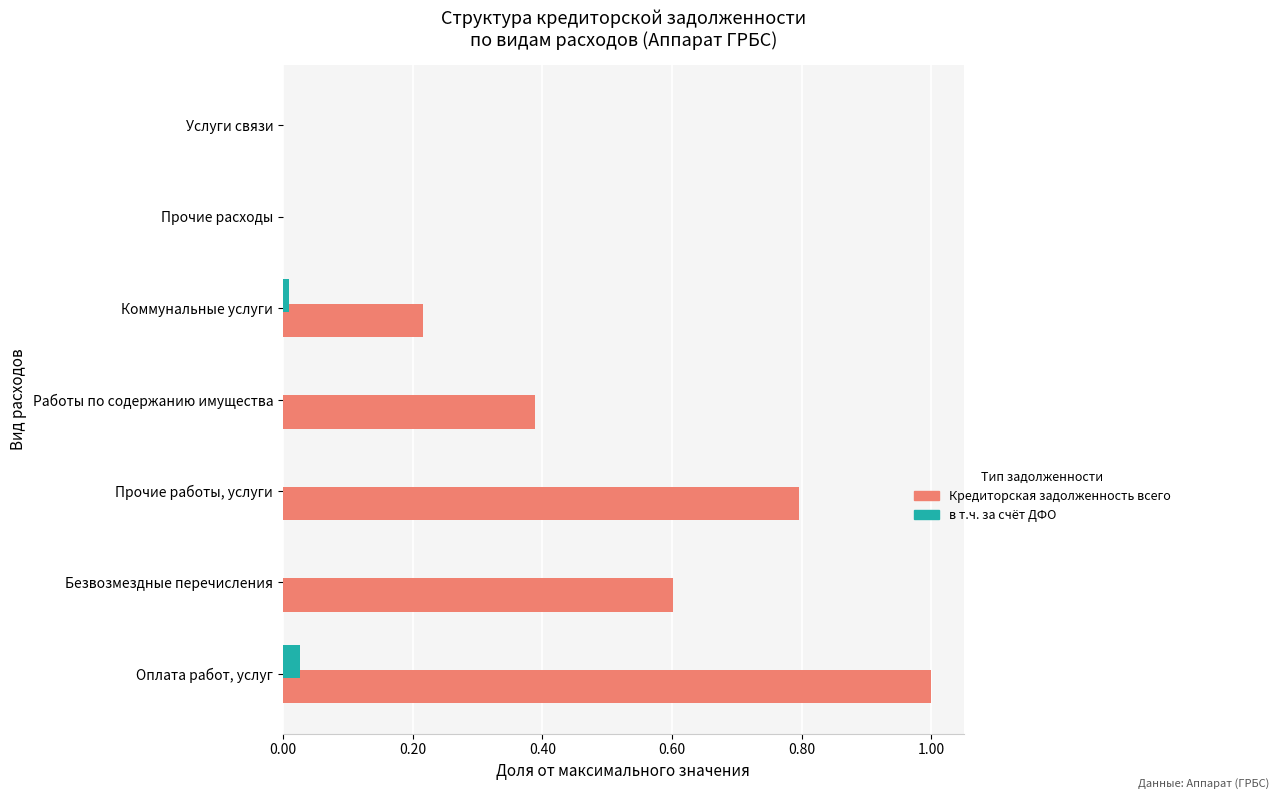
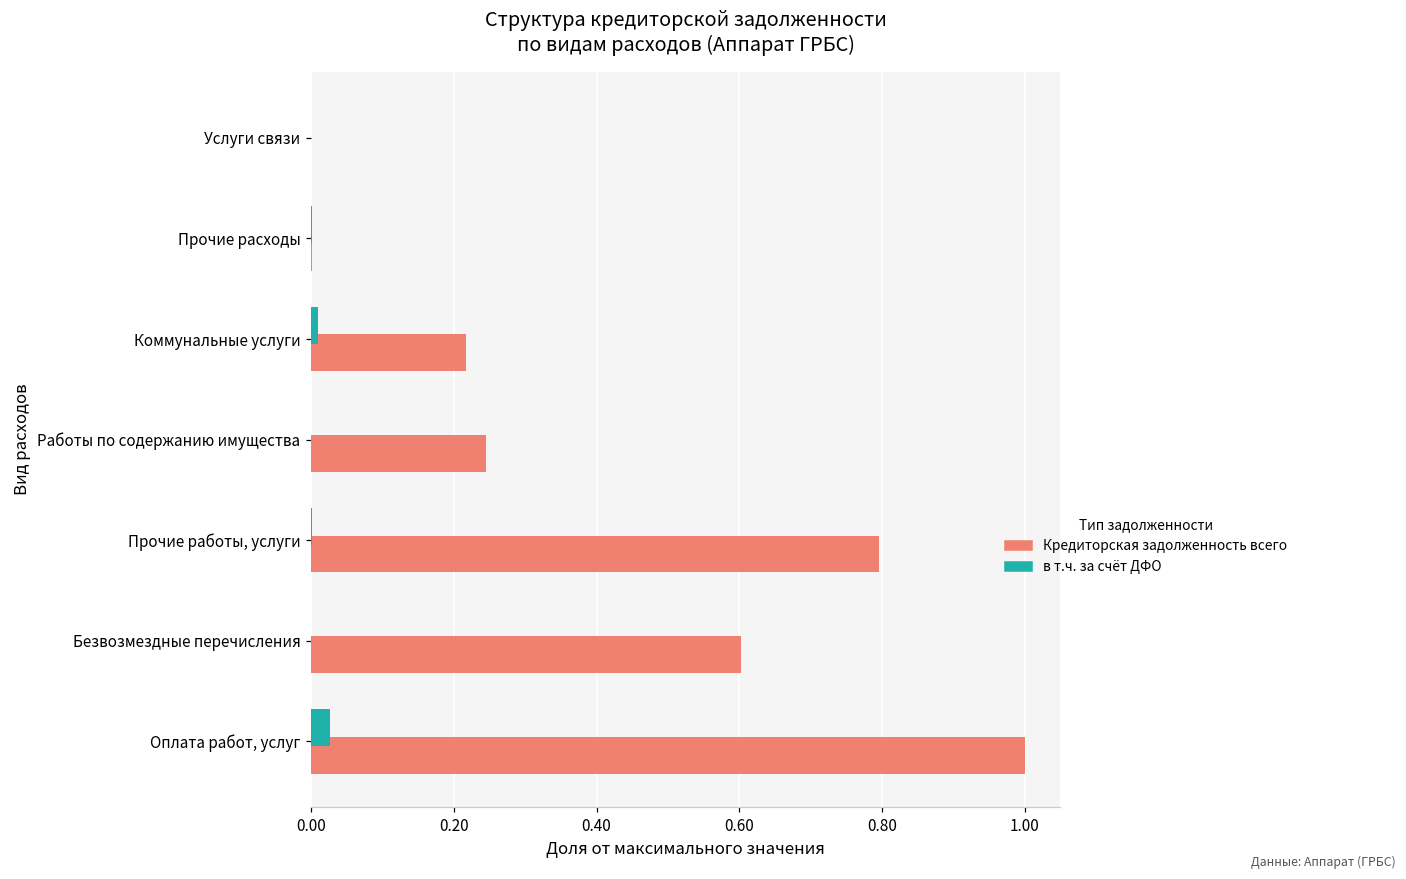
Кредиторская задолженность всего, Работы по содержанию имущества: 0.39 -> 0.24
